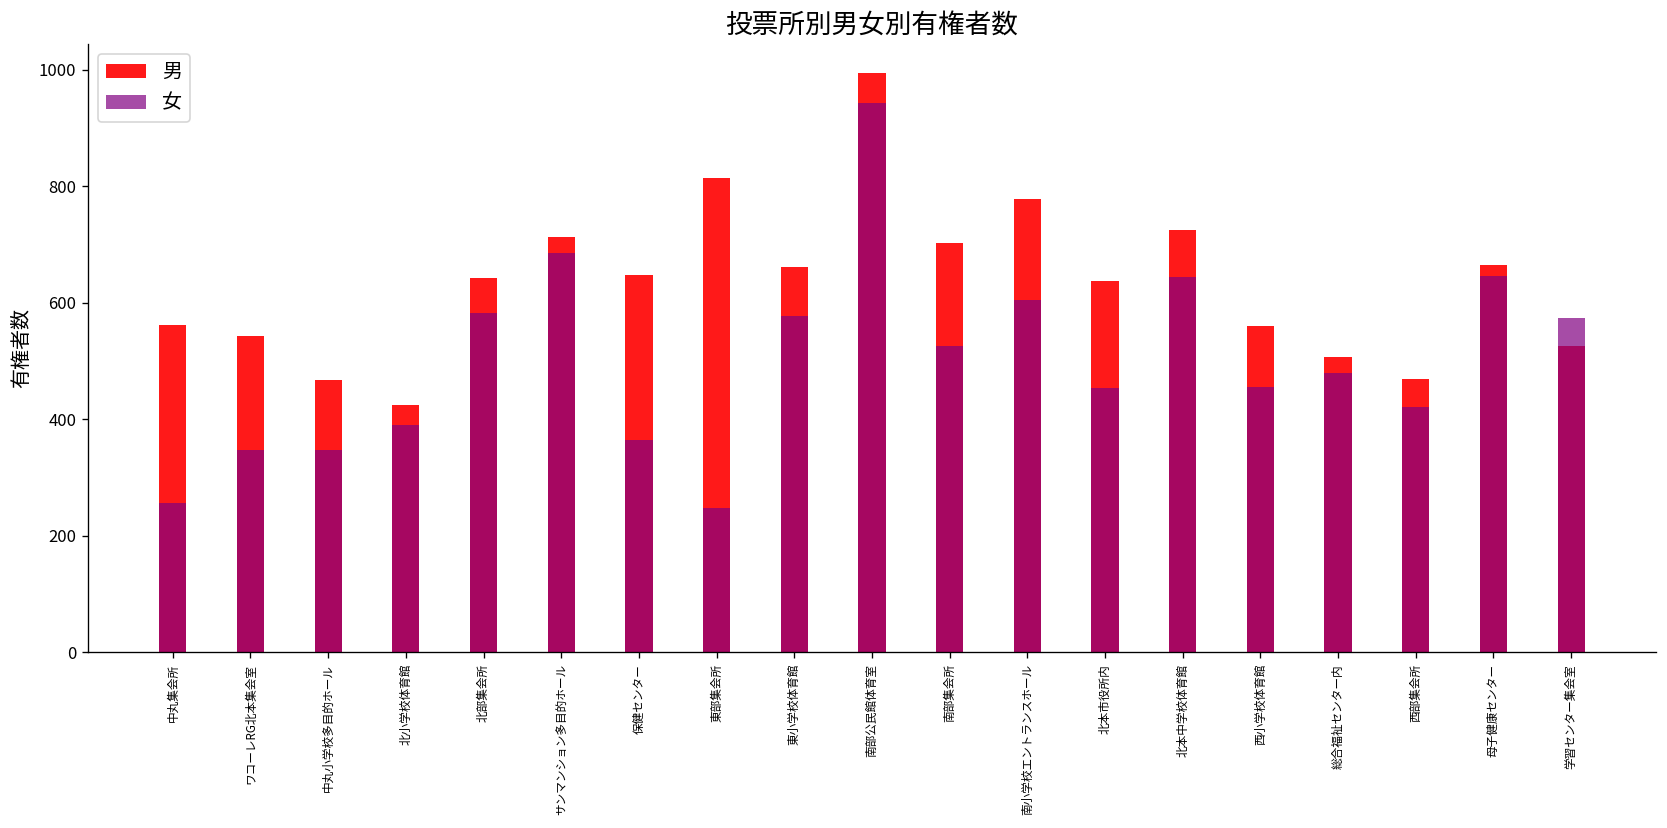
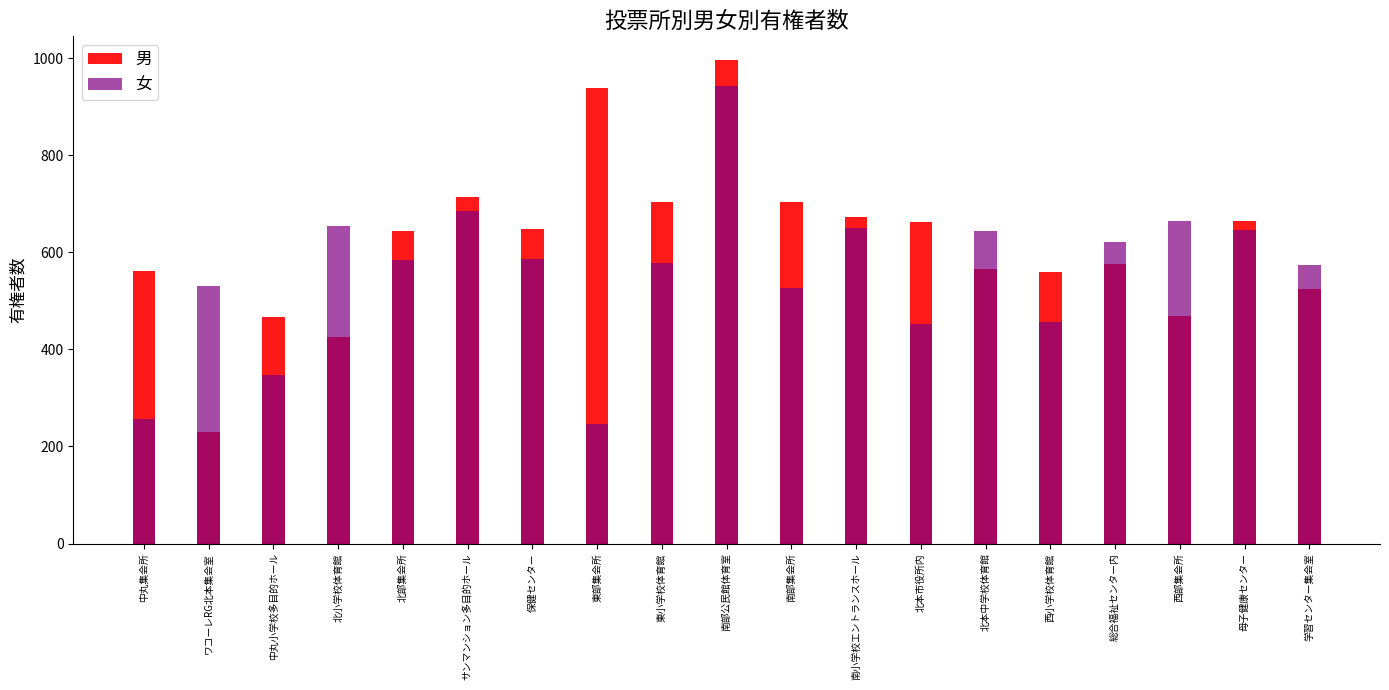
男, ワコーレRG北本集会室: 540 -> 230
女, ワコーレRG北本集会室: 350 -> 530
女, 北小学校体育館: 390 -> 650
女, 保健センター: 370 -> 590
男, 東部集会所: 810 -> 940
男, 東小学校体育館: 660 -> 700
男, 南小学校エントランスホール: 780 -> 670
女, 南小学校エントランスホール: 600 -> 650
男, 北本市役所内: 640 -> 660
男, 北本中学校体育館: 730 -> 570
男, 総合福祉センター内: 510 -> 580
女, 総合福祉センター内: 480 -> 620
女, 西部集会所: 420 -> 670
